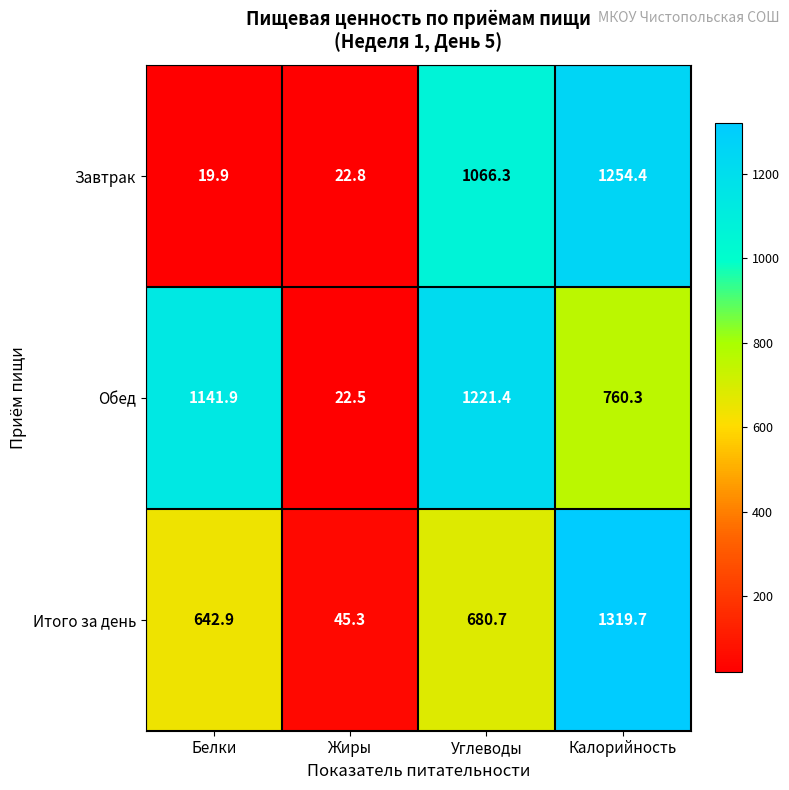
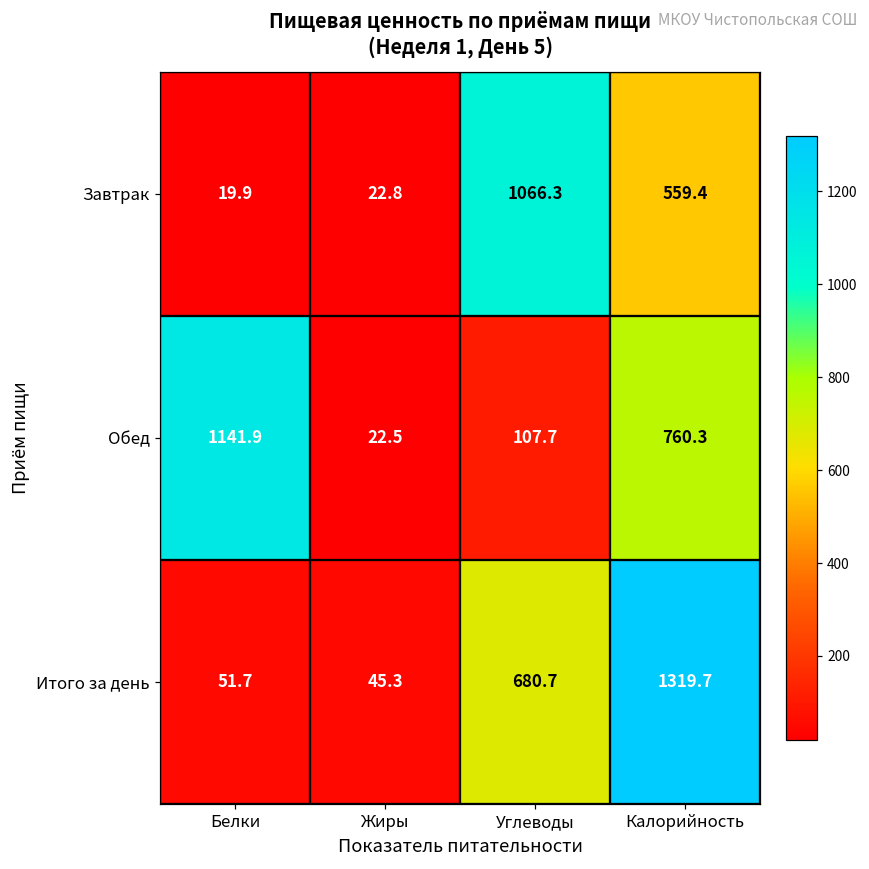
Завтрак, Калорийность: 1254.4 -> 559.4
Обед, Углеводы: 1221.4 -> 107.7
Итого за день, Белки: 642.9 -> 51.7
